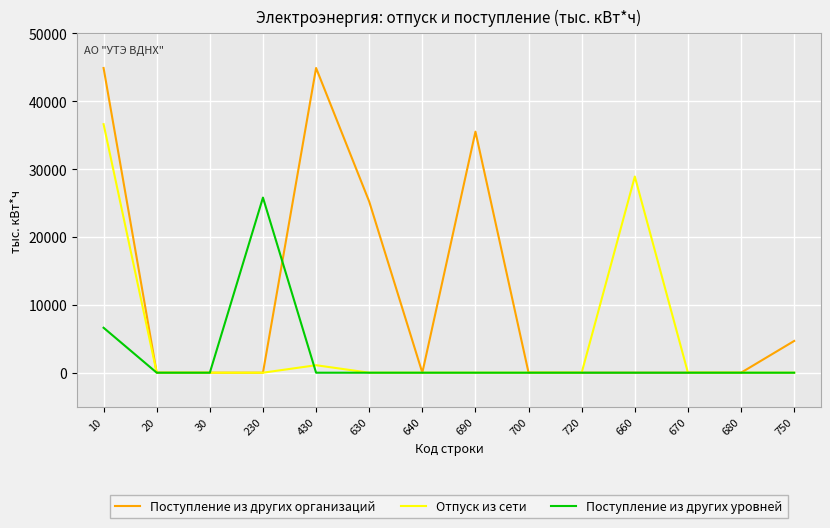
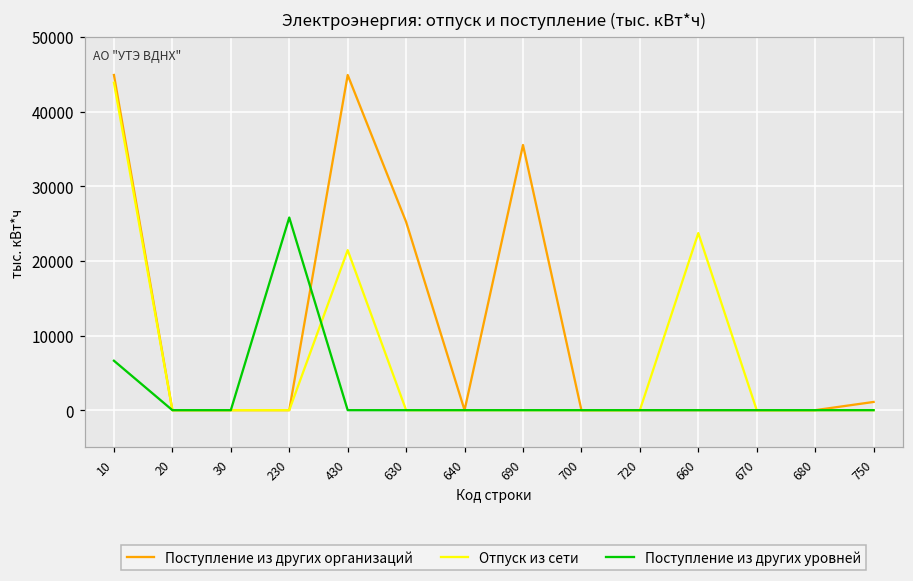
Отпуск из сети, 10: 37000 -> 44000
Отпуск из сети, 430: 1000 -> 21000
Отпуск из сети, 660: 29000 -> 24000
Поступление из других организаций, 750: 5000 -> 1000
